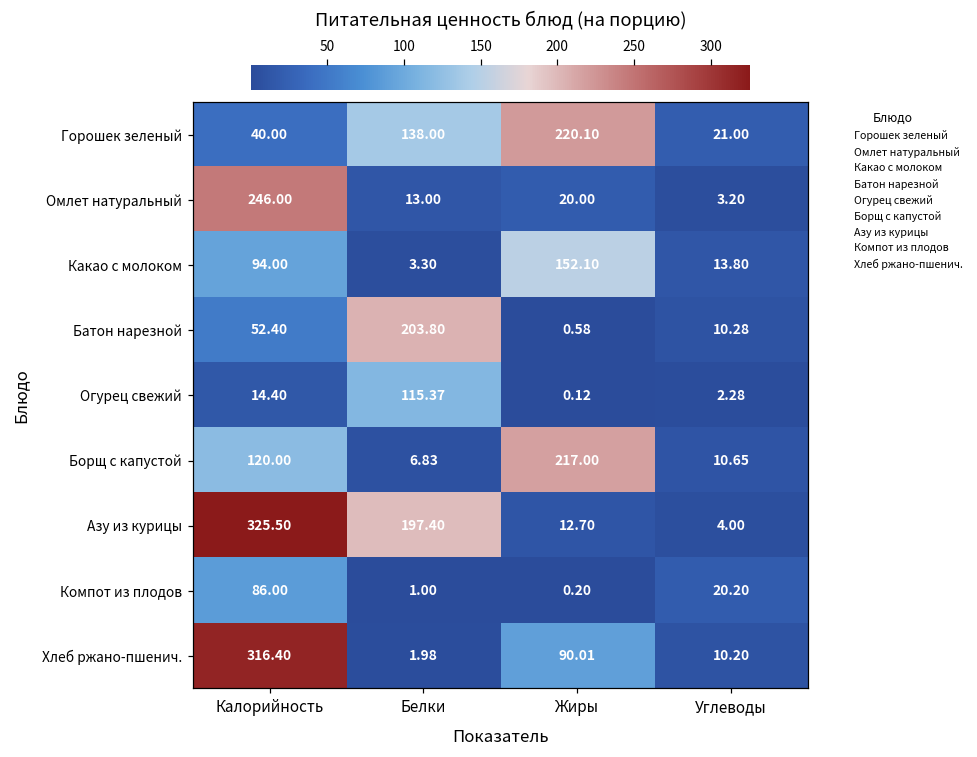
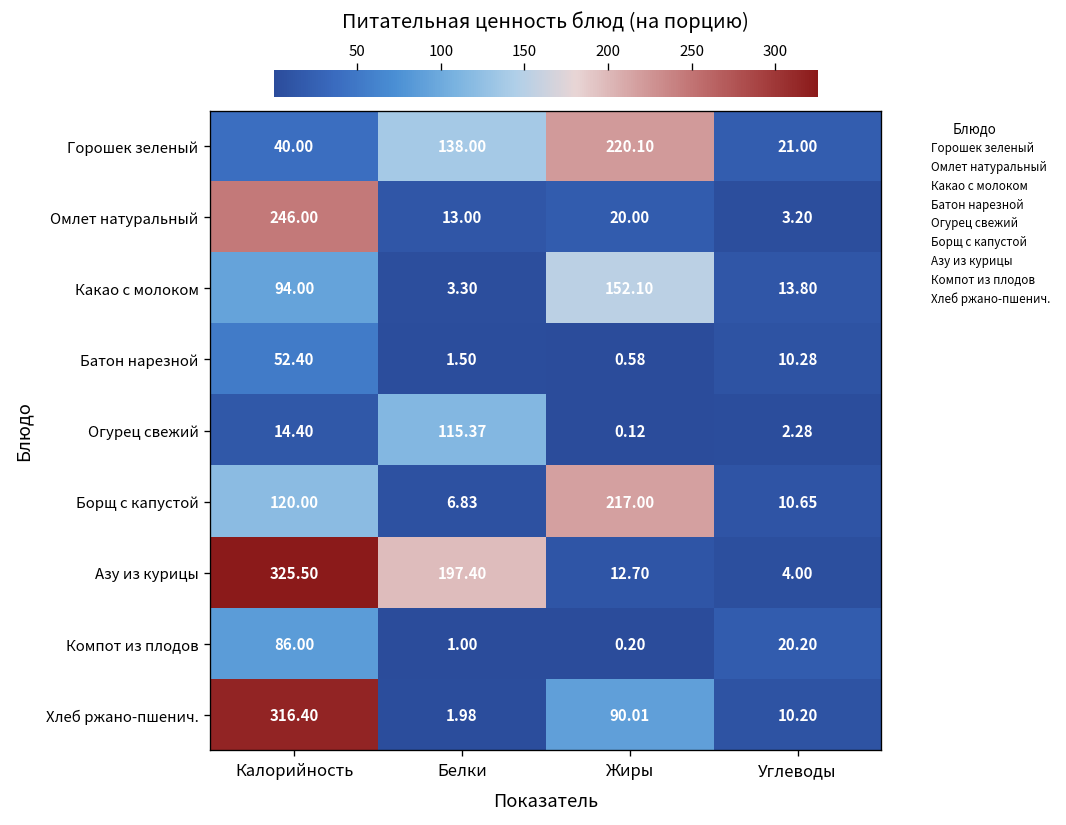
Батон нарезной, Белки: 203.80 -> 1.50
